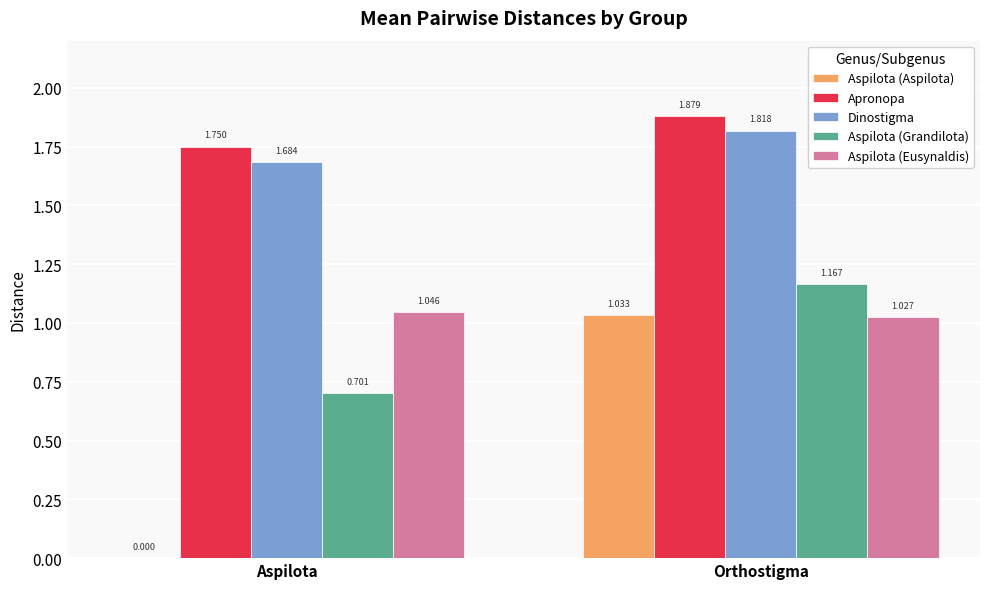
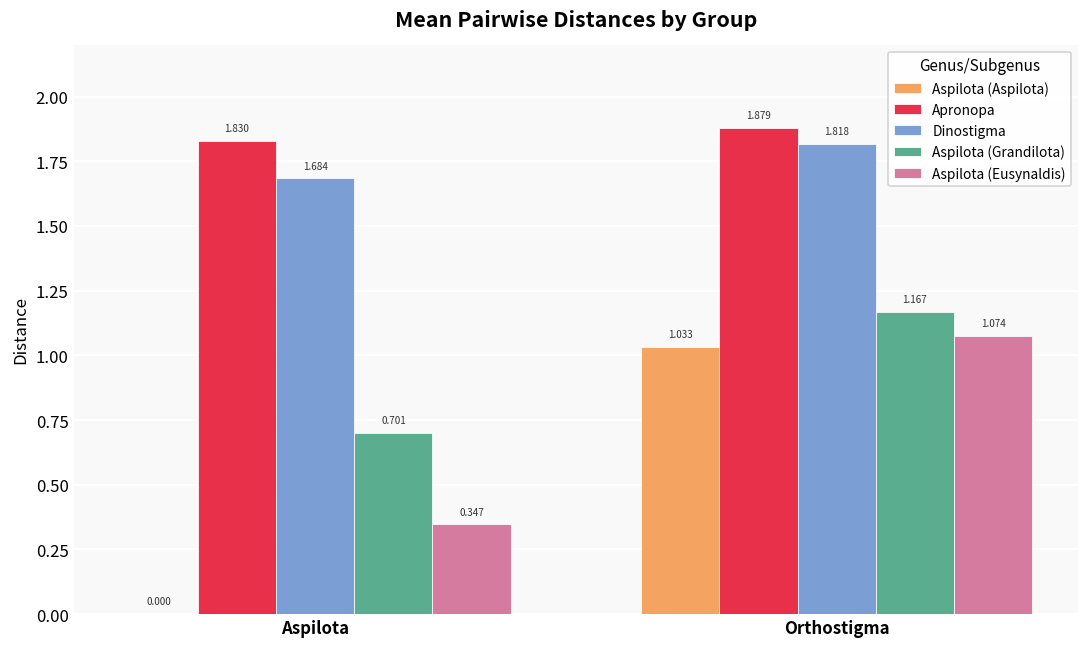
Apronopa, Aspilota: 1.750 -> 1.830
Aspilota (Eusynaldis), Aspilota: 1.046 -> 0.347
Aspilota (Eusynaldis), Orthostigma: 1.027 -> 1.074
